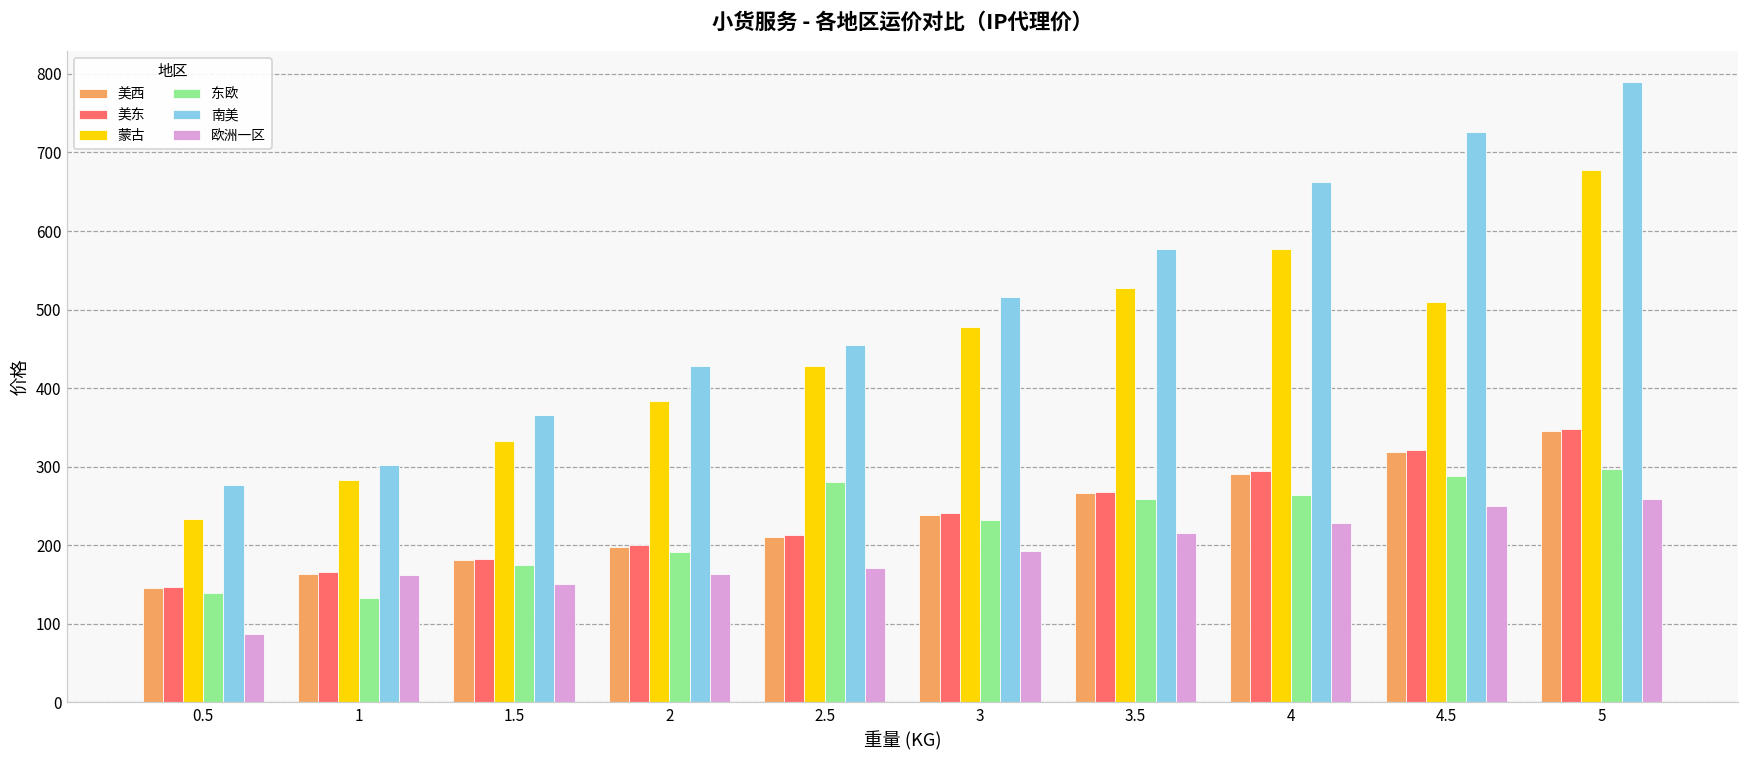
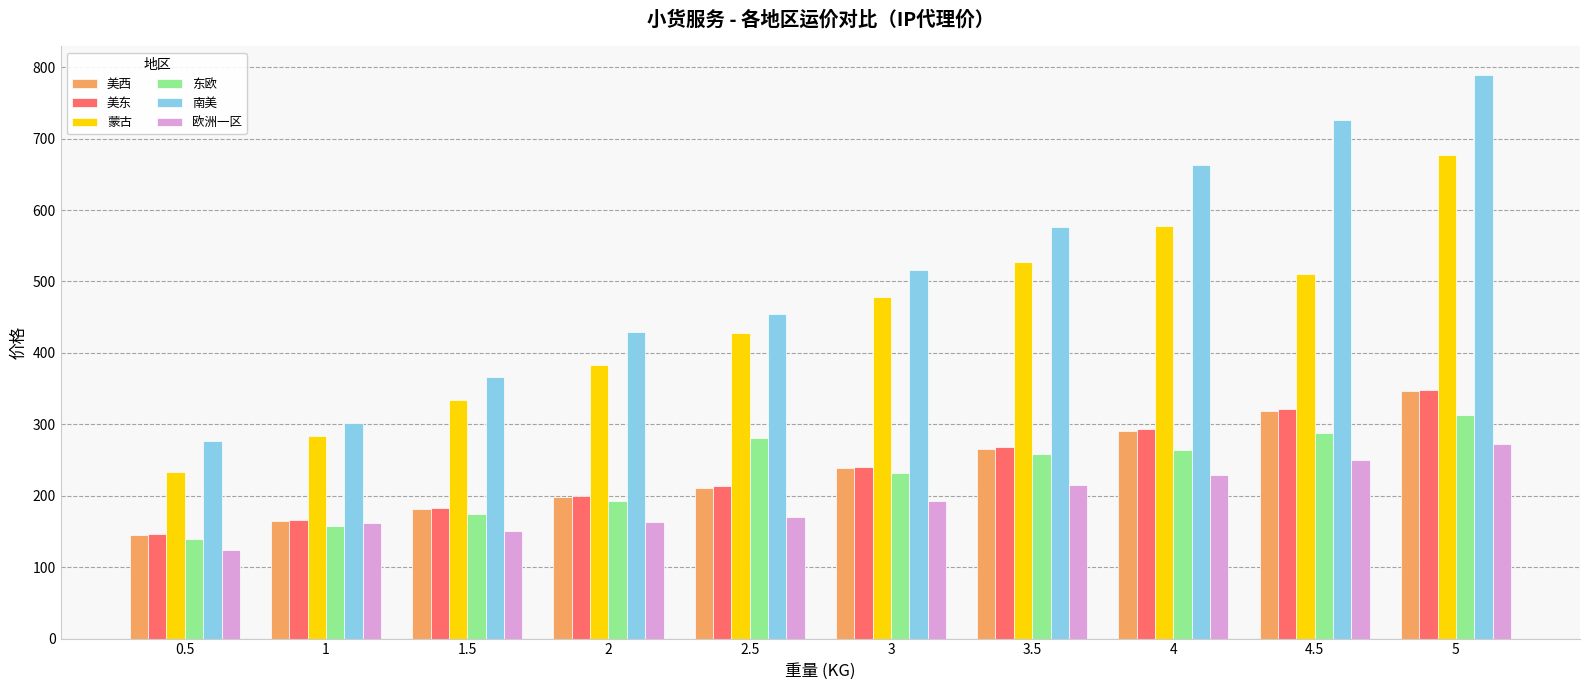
欧洲一区, 0.5: 90 -> 120
东欧, 1: 130 -> 160
东欧, 5: 300 -> 310
欧洲一区, 5: 260 -> 270
